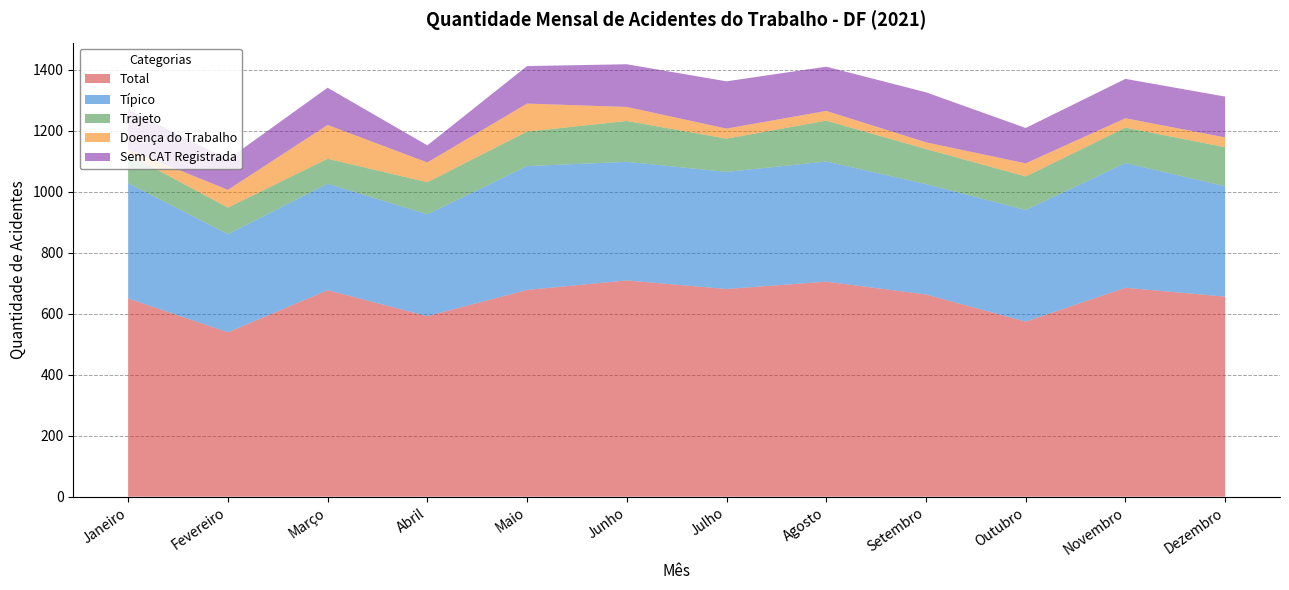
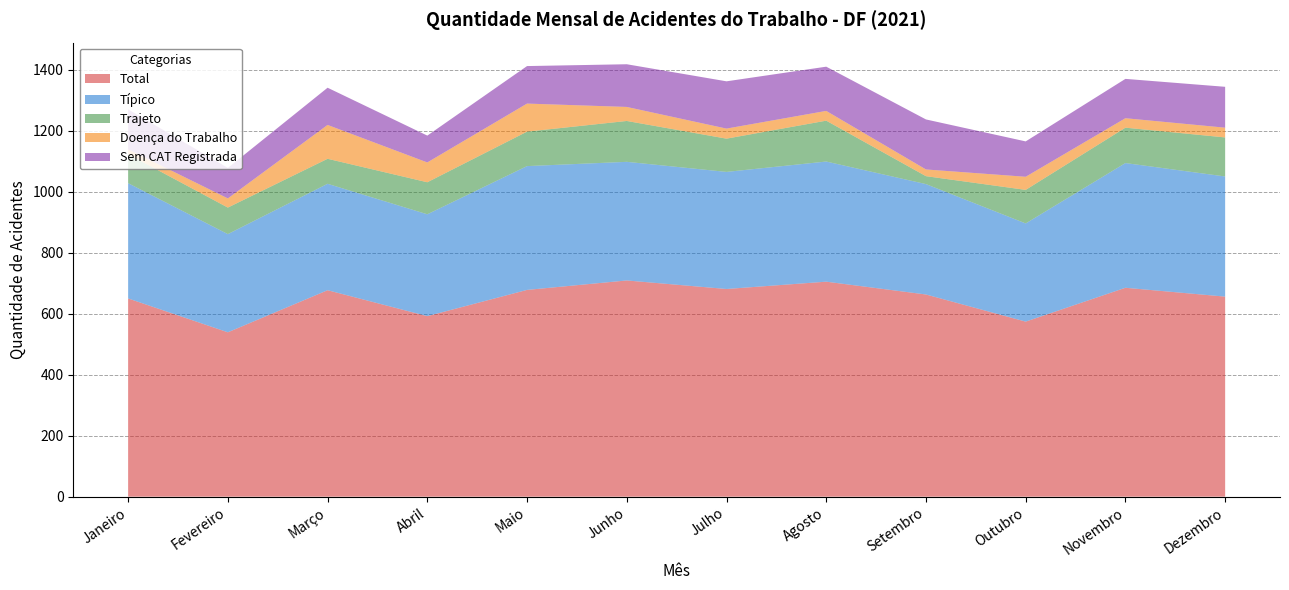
Doença do Trabalho, Fevereiro: 60 -> 30
Sem CAT Registrada, Abril: 60 -> 90
Trajeto, Setembro: 120 -> 30
Típico, Outubro: 370 -> 320
Típico, Dezembro: 360 -> 390
